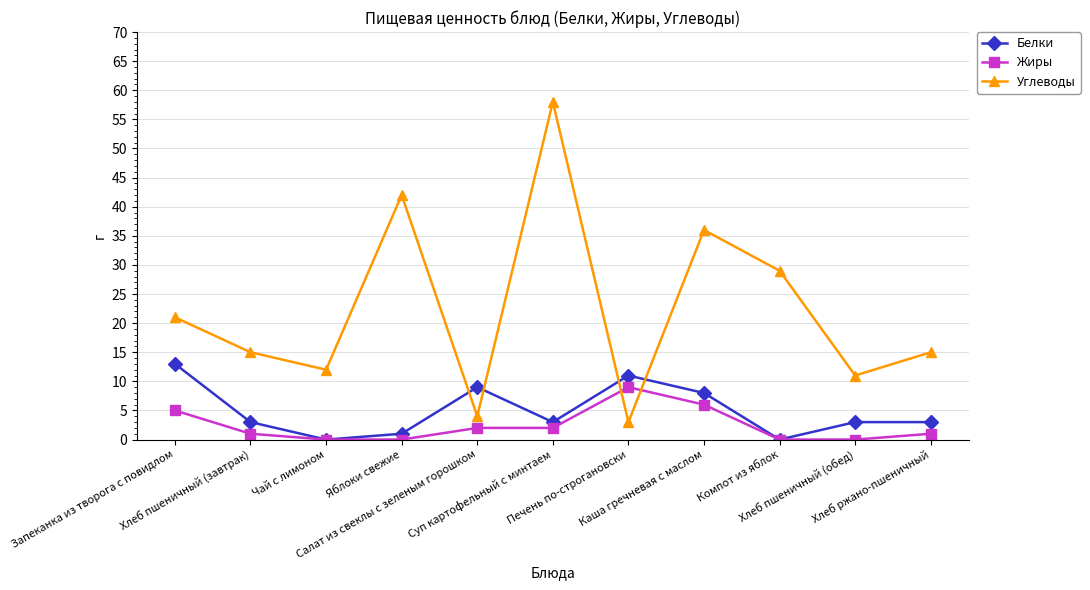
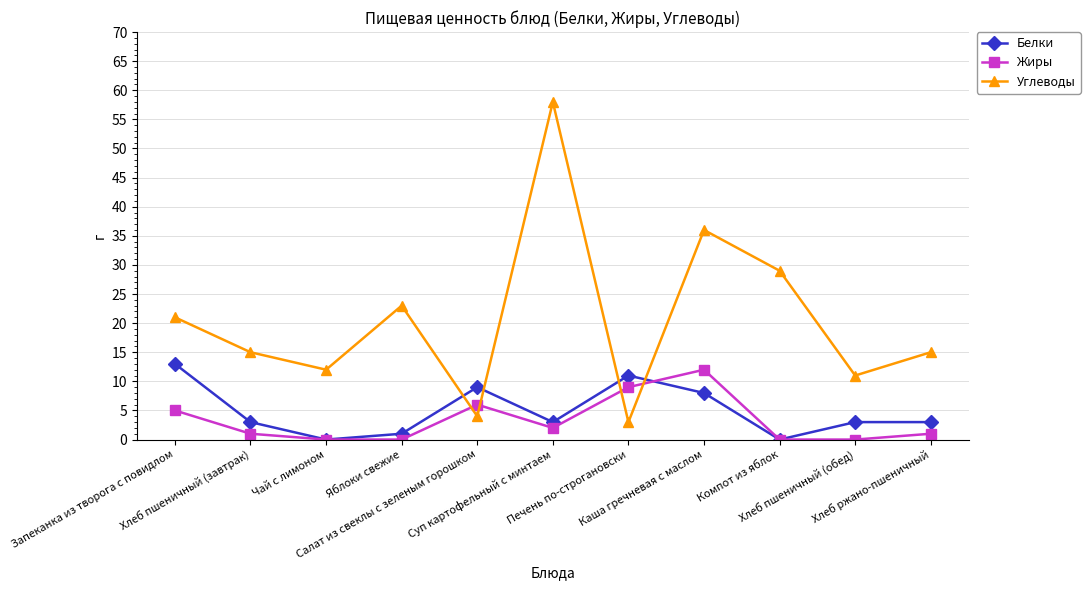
Углеводы, Яблоки свежие: 42 -> 23
Жиры, Салат из свеклы с зеленым горошком: 2 -> 6
Жиры, Каша гречневая с маслом: 6 -> 12
